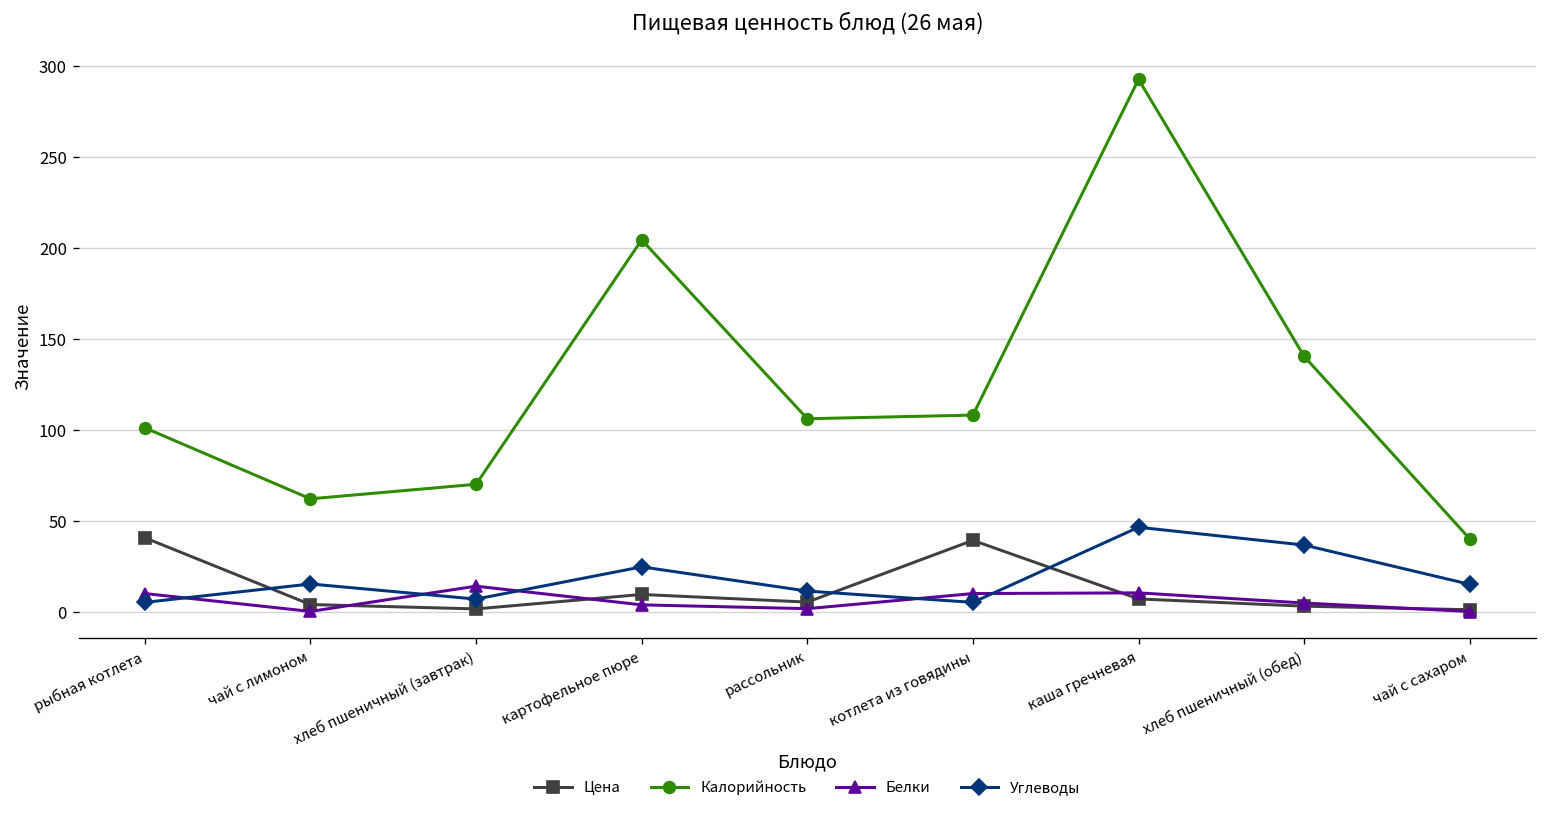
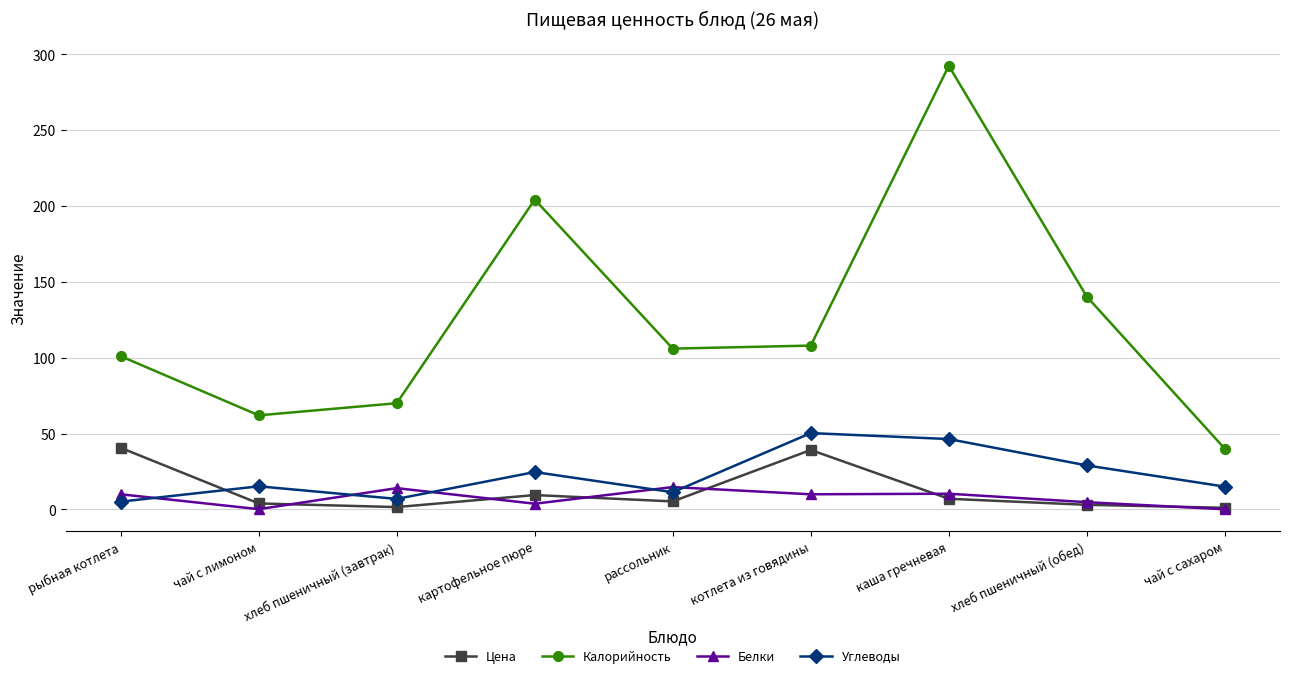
Белки, рассольник: 2 -> 15
Углеводы, котлета из говядины: 5 -> 50
Углеводы, хлеб пшеничный (обед): 37 -> 29
